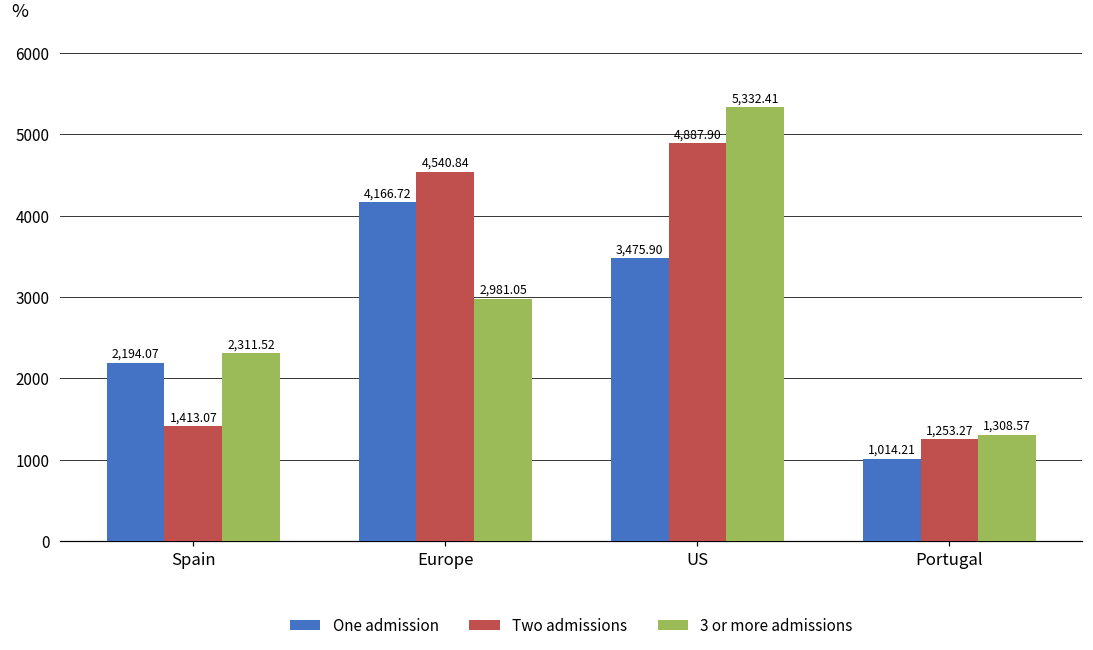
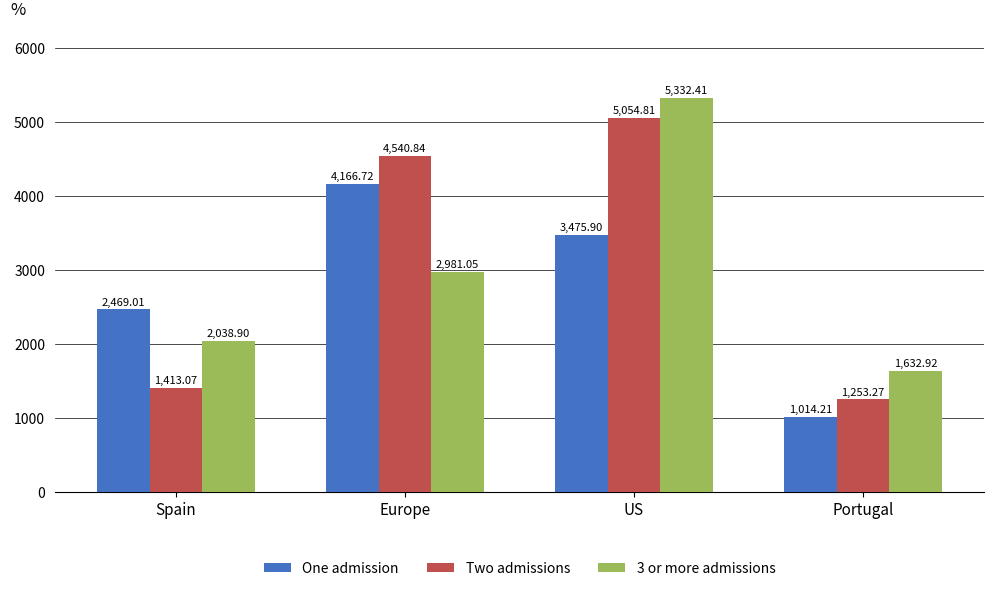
One admission, Spain: 2,194.07 -> 2,469.01
3 or more admissions, Spain: 2,311.52 -> 2,038.90
Two admissions, US: 4,887.90 -> 5,054.81
3 or more admissions, Portugal: 1,308.57 -> 1,632.92
